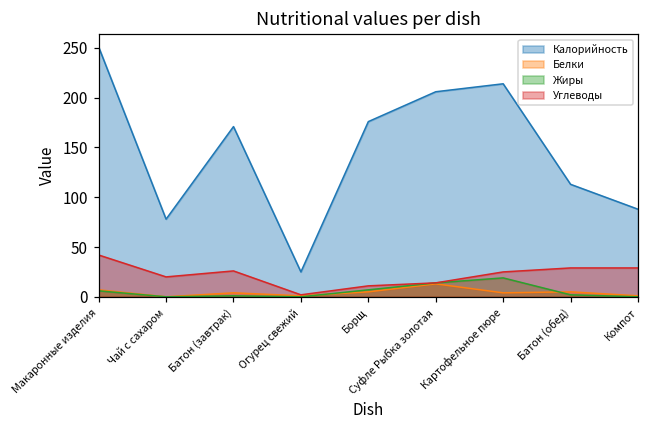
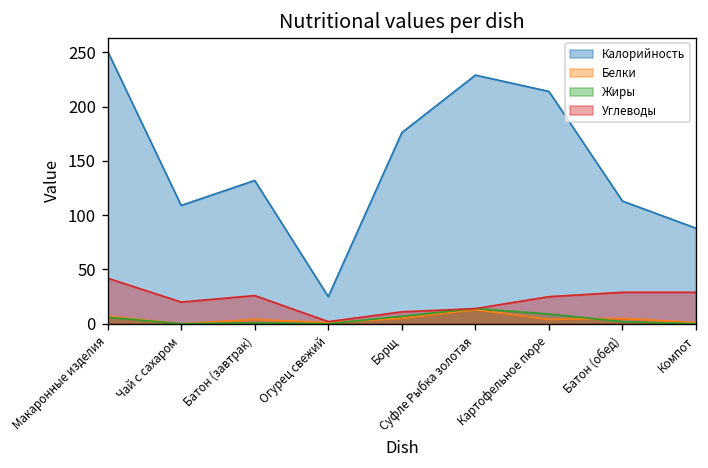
Калорийность, Чай с сахаром: 80 -> 110
Калорийность, Батон (завтрак): 170 -> 130
Калорийность, Суфле Рыбка золотая: 210 -> 230
Жиры, Картофельное пюре: 20 -> 10
